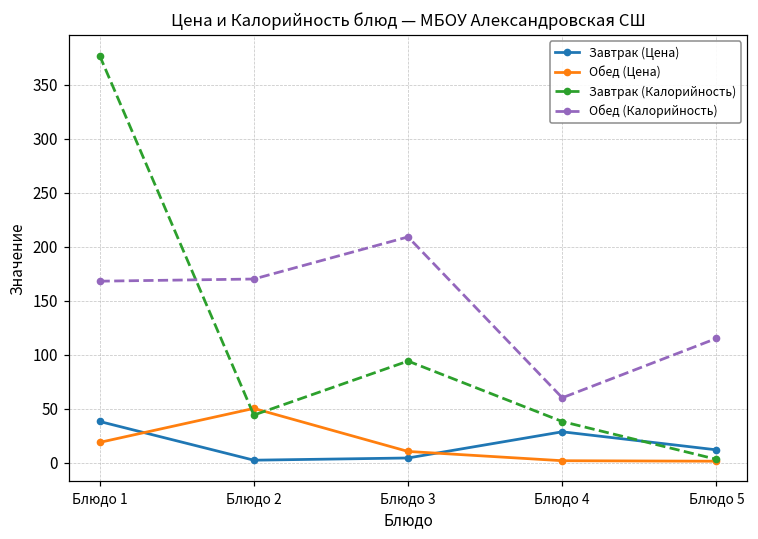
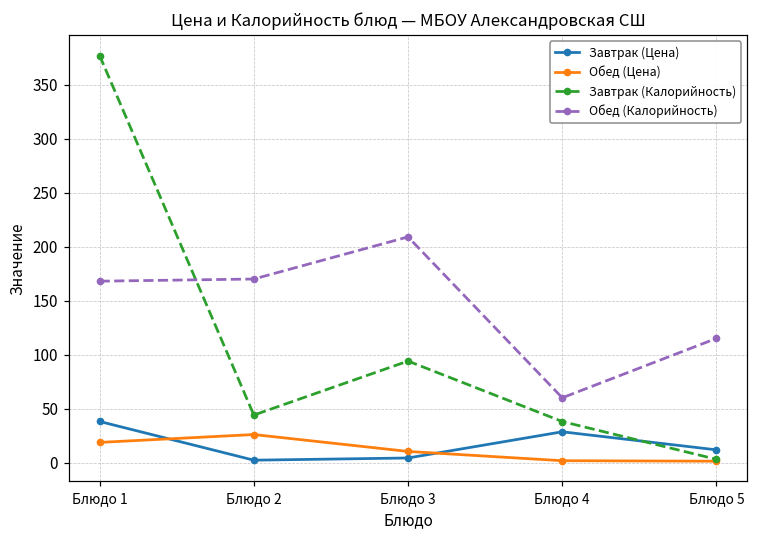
Обед (Цена), Блюдо 2: 50 -> 30
